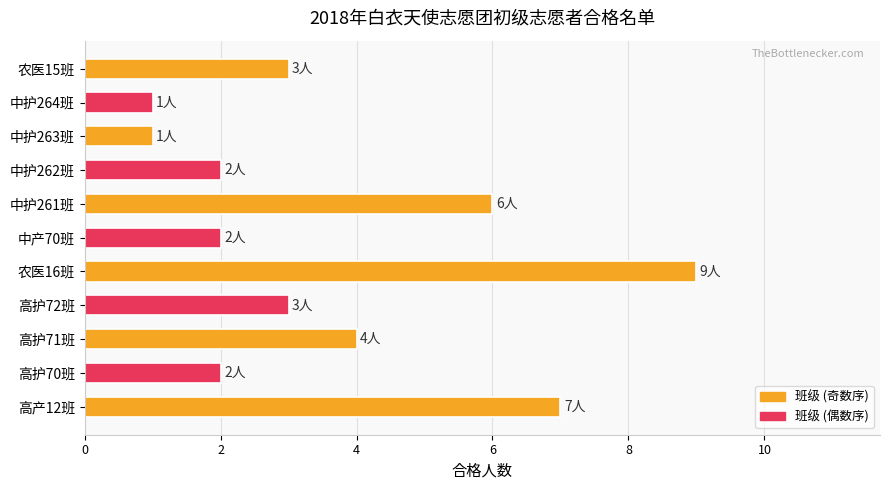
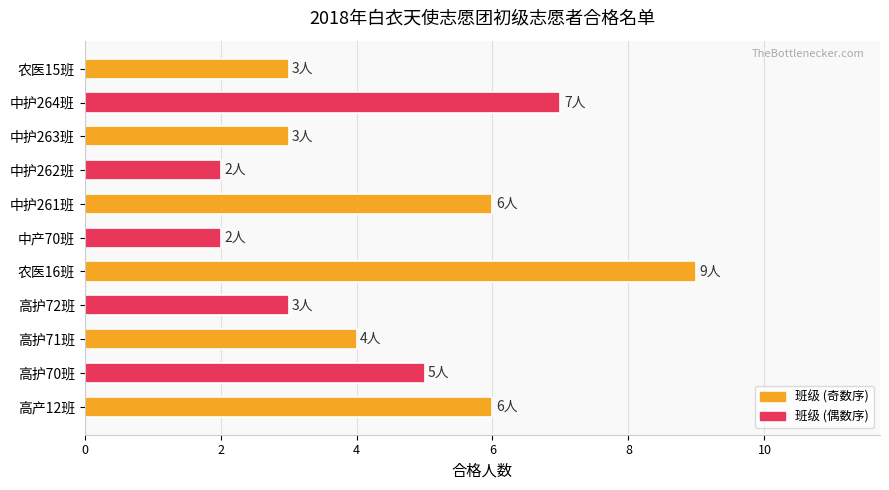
中护264班: 1人 -> 7人
中护263班: 1人 -> 3人
高护70班: 2人 -> 5人
高产12班: 7人 -> 6人
